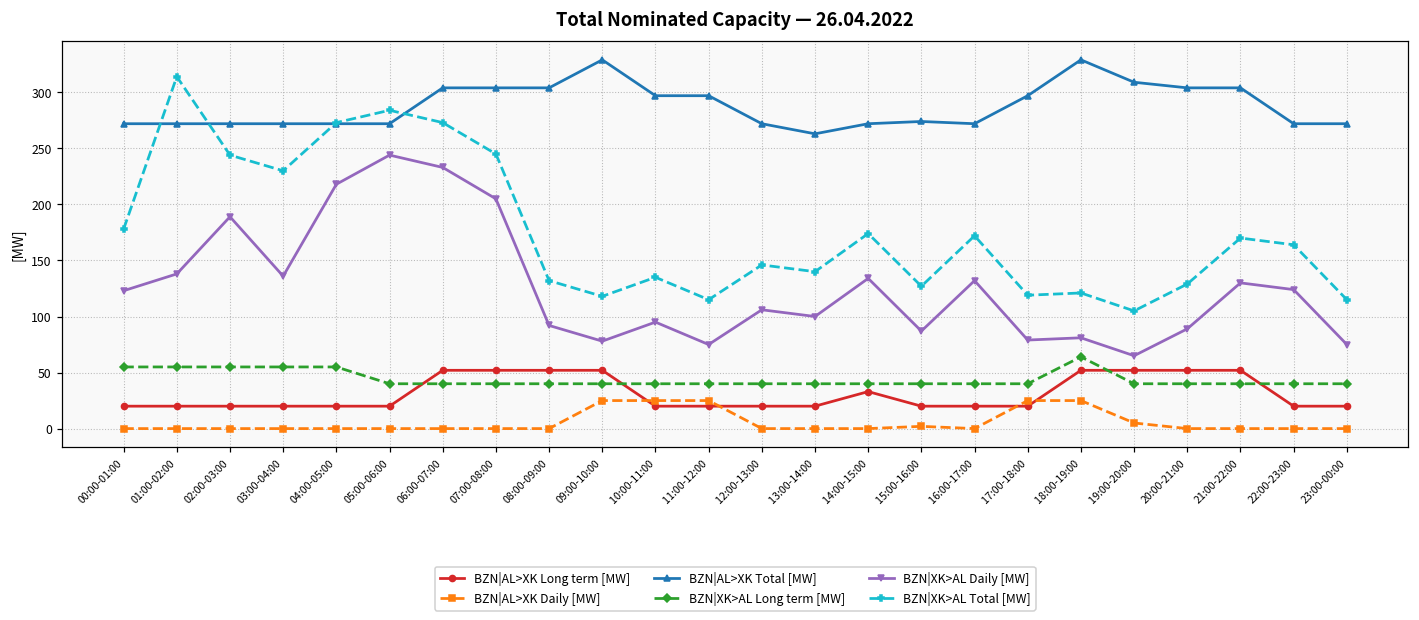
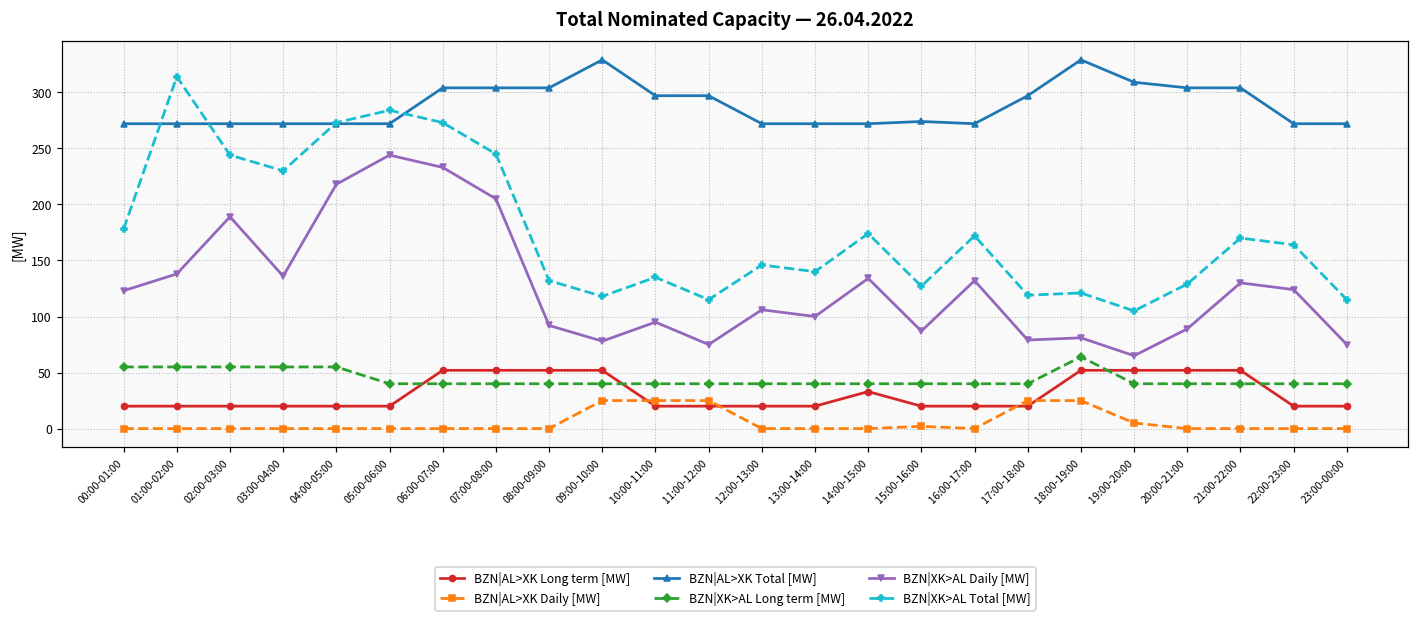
BZN|AL>XK Total [MW], 13:00-14:00: 263 -> 272
